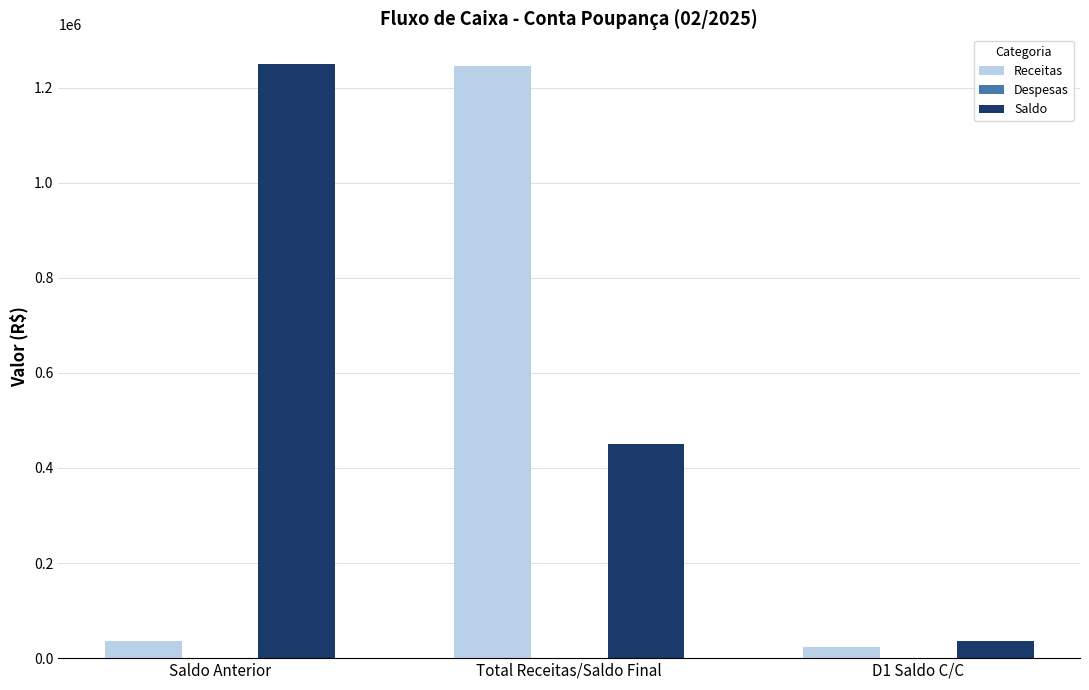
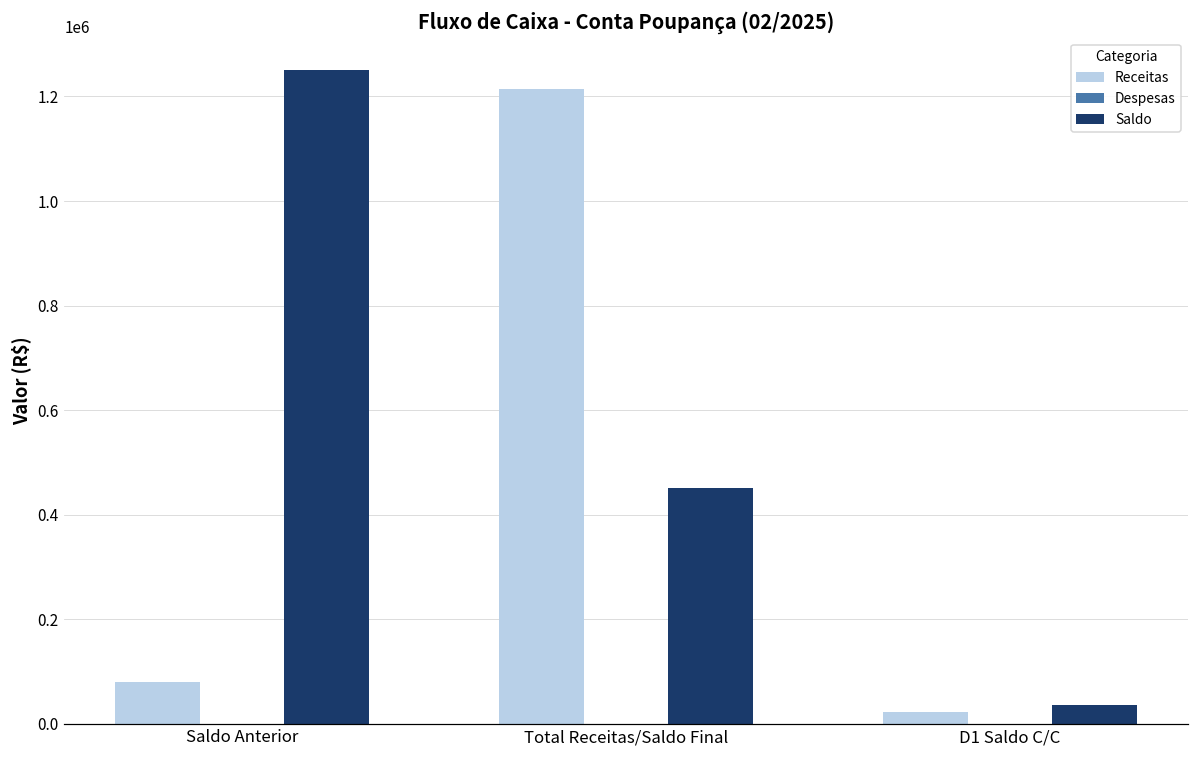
Receitas, Saldo Anterior: 40000 -> 80000
Receitas, Total Receitas/Saldo Final: 1250000 -> 1210000
